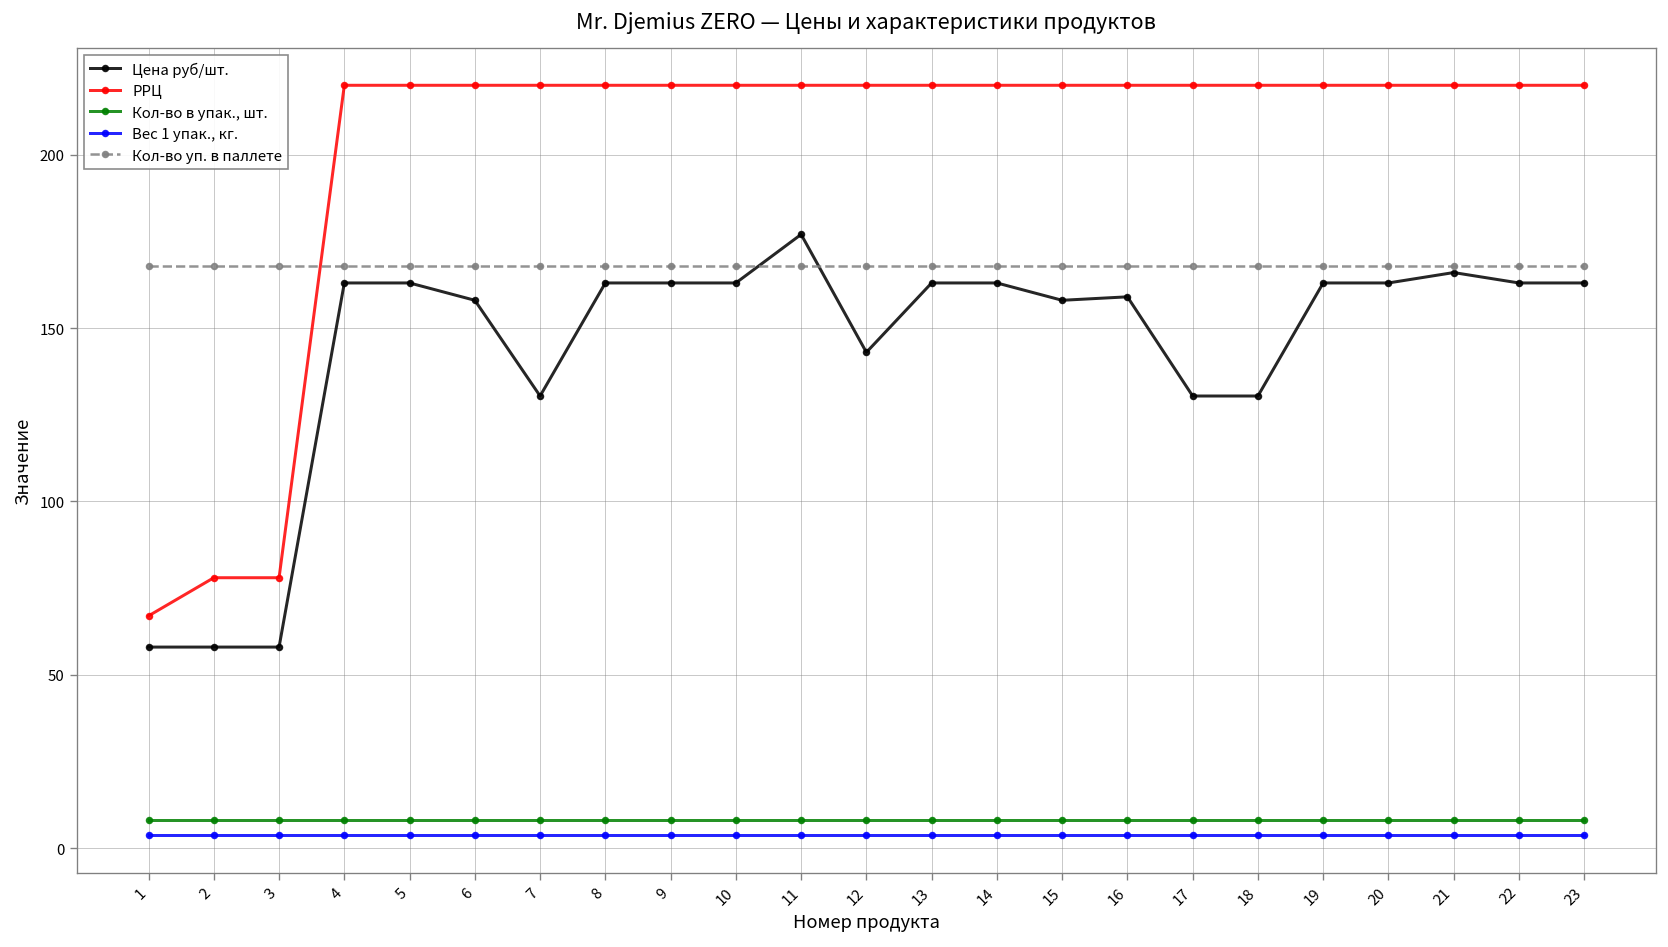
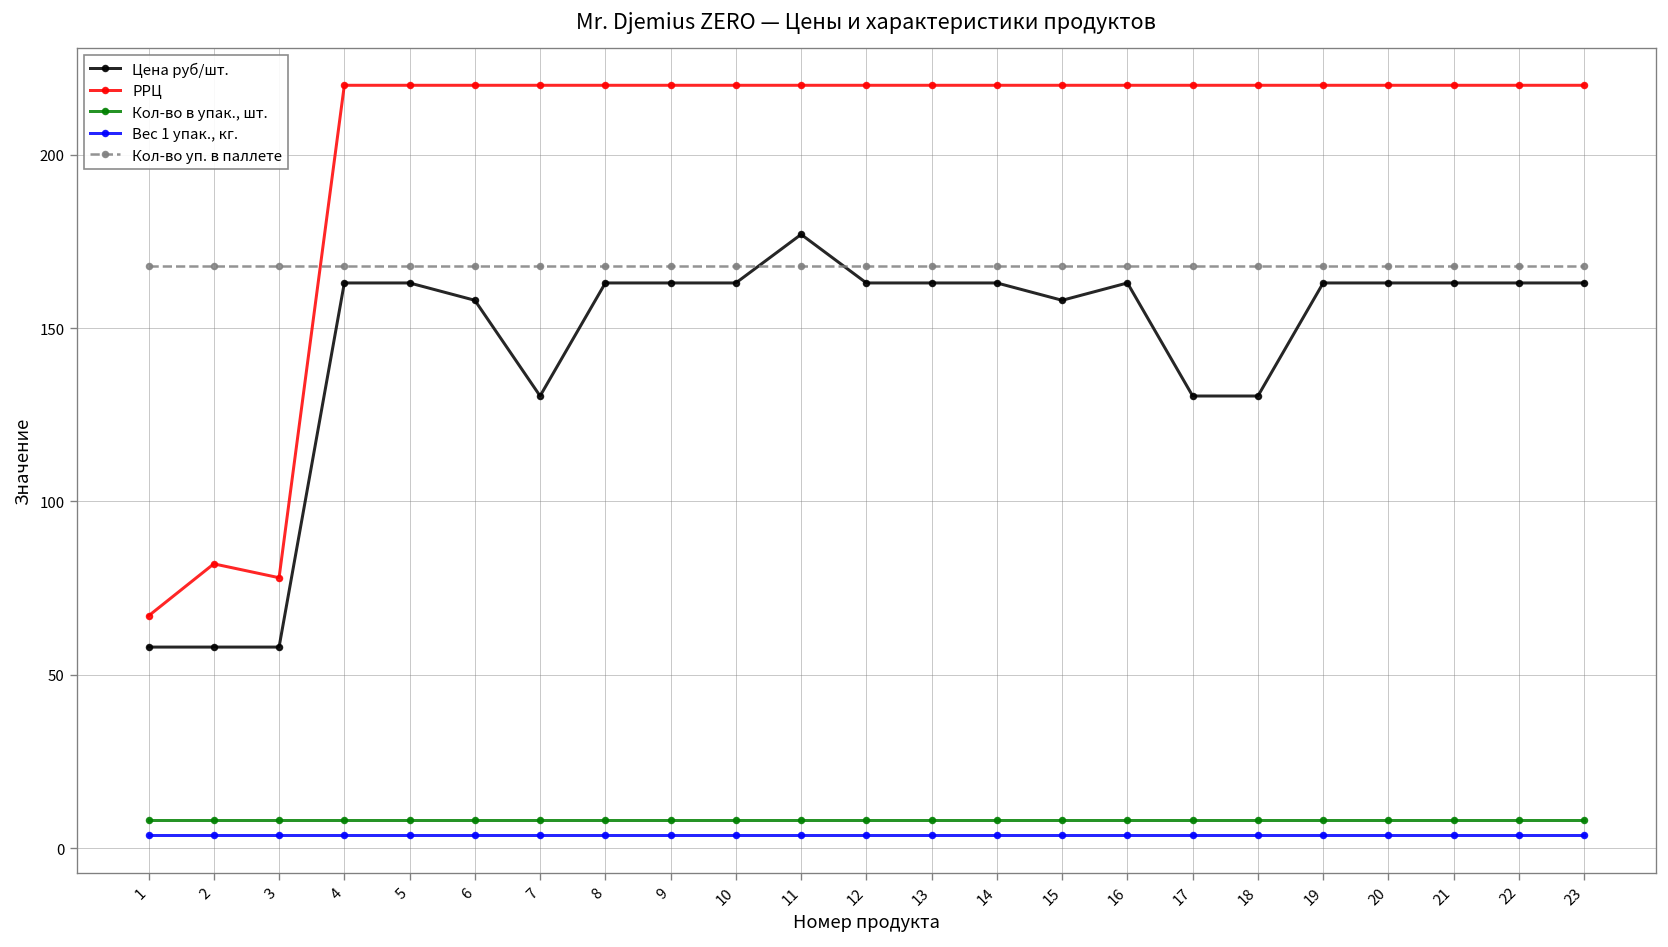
РРЦ, 2: 78 -> 82
Цена руб/шт., 12: 143 -> 163
Цена руб/шт., 16: 159 -> 163
Цена руб/шт., 21: 166 -> 163
